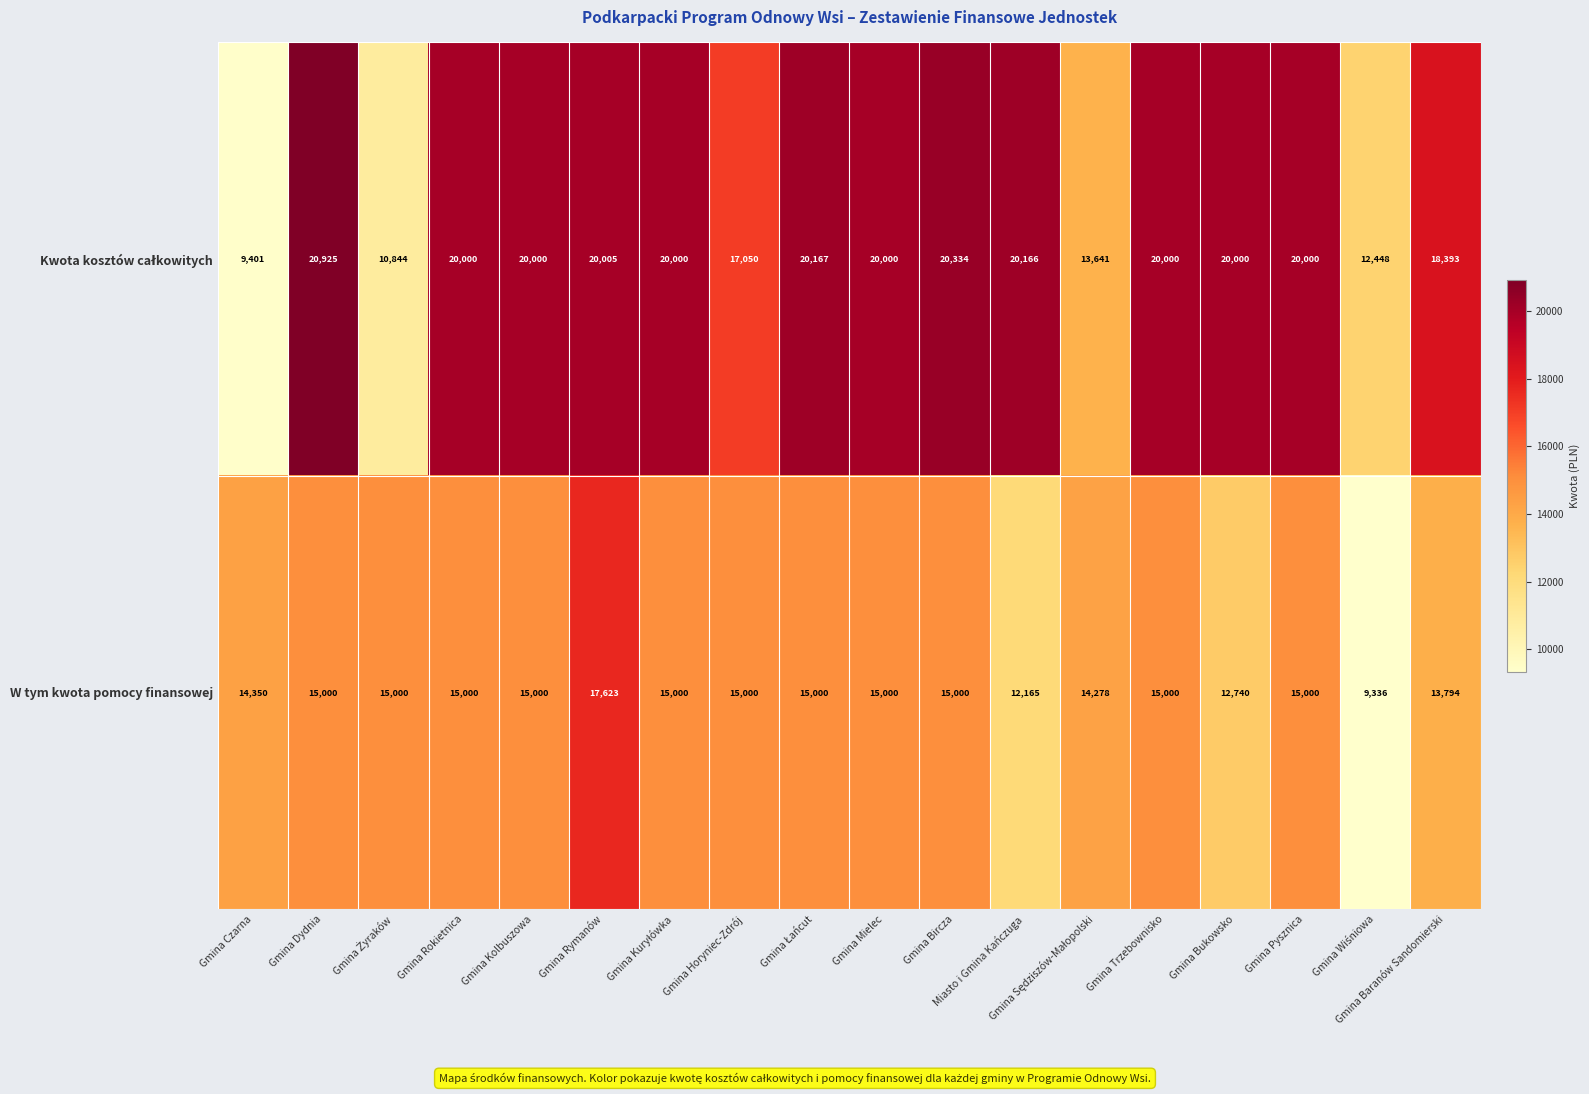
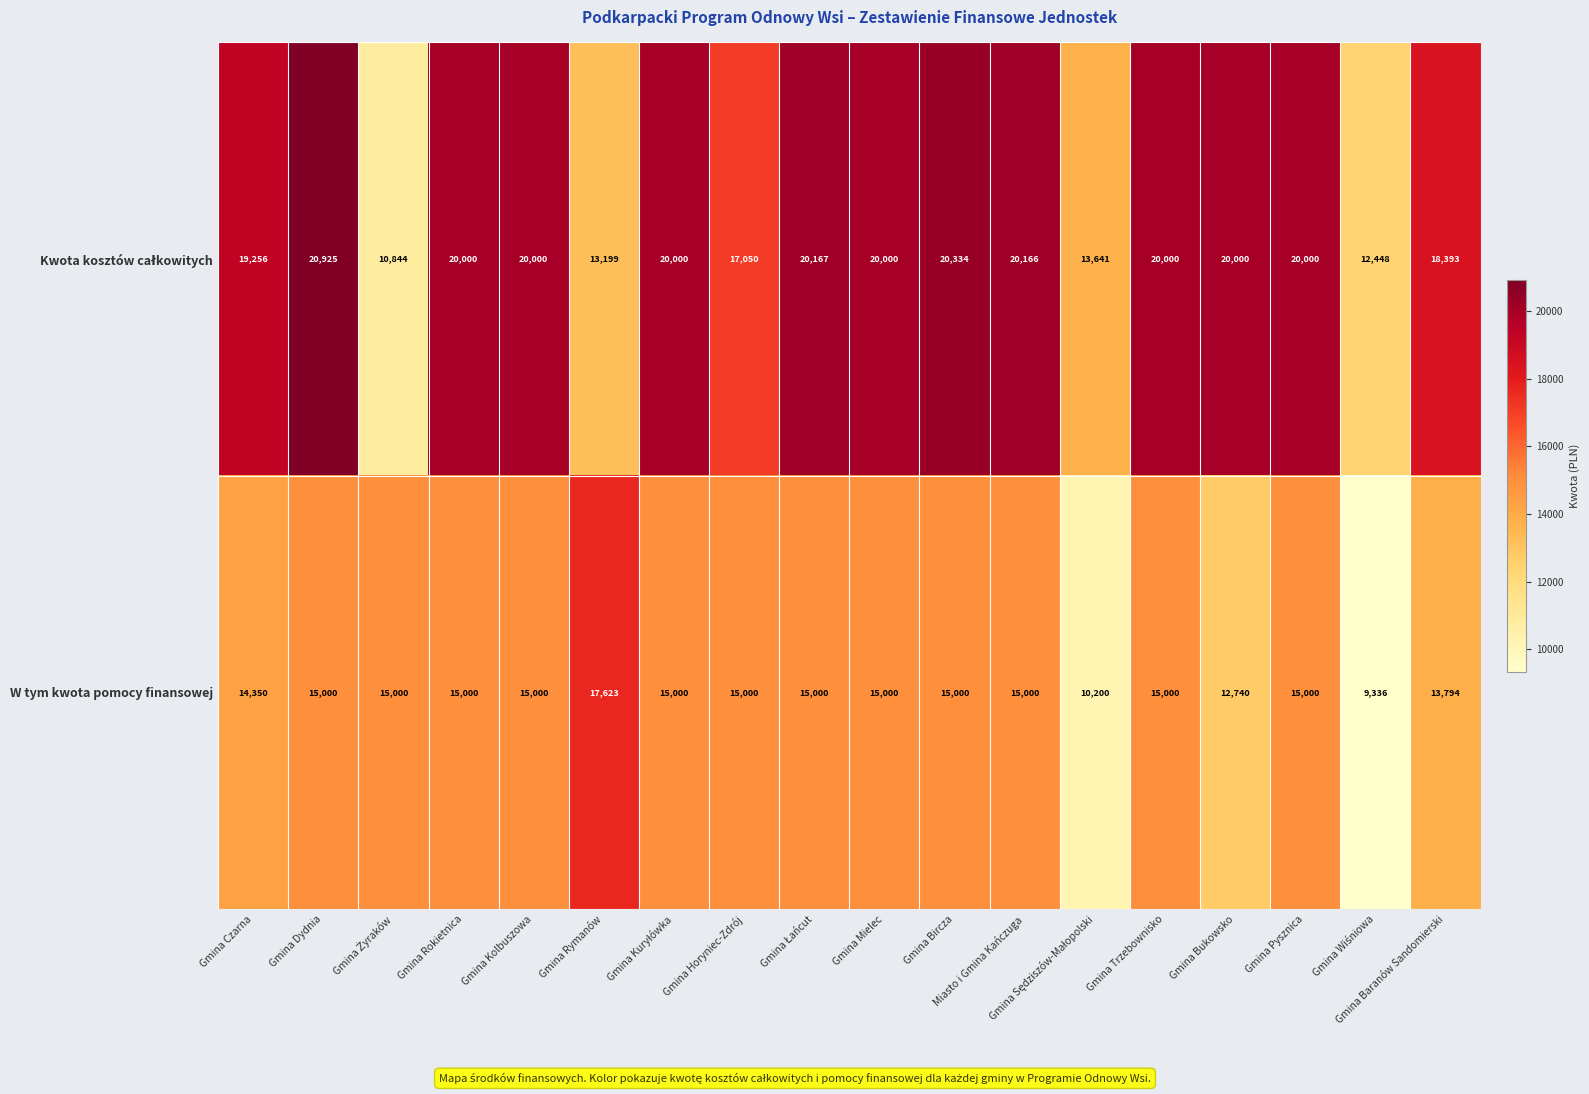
Kwota kosztów całkowitych, Gmina Czarna: 9,401 -> 19,256
Kwota kosztów całkowitych, Gmina Rymanów: 20,005 -> 13,199
W tym kwota pomocy finansowej, Miasto i Gmina Kańczuga: 12,165 -> 15,000
W tym kwota pomocy finansowej, Gmina Sędziszów-Małopolski: 14,278 -> 10,200
